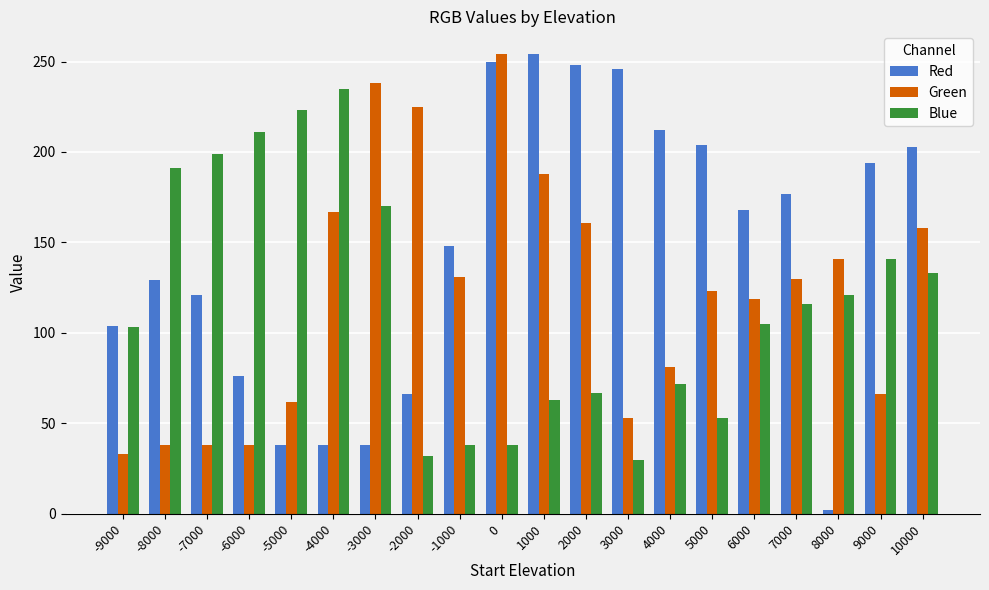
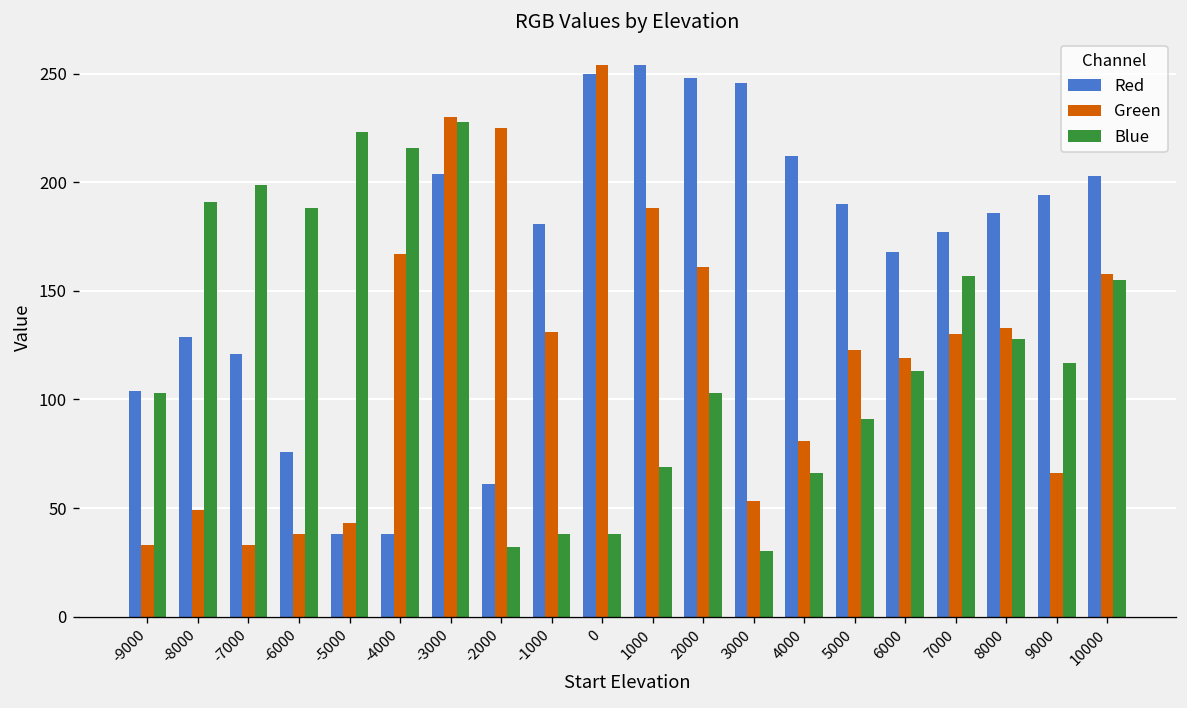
Green, -8000: 38 -> 49
Green, -7000: 38 -> 33
Blue, -6000: 211 -> 188
Green, -5000: 62 -> 43
Blue, -4000: 235 -> 216
Red, -3000: 38 -> 204
Green, -3000: 238 -> 230
Blue, -3000: 170 -> 228
Red, -2000: 66 -> 61
Red, -1000: 148 -> 181
Blue, 1000: 63 -> 69
Blue, 2000: 67 -> 103
Blue, 4000: 72 -> 66
Red, 5000: 204 -> 190
Blue, 5000: 53 -> 91
Blue, 6000: 105 -> 113
Blue, 7000: 116 -> 157
Red, 8000: 2 -> 186
Green, 8000: 141 -> 133
Blue, 8000: 121 -> 128
Blue, 9000: 141 -> 117
Blue, 10000: 133 -> 155
